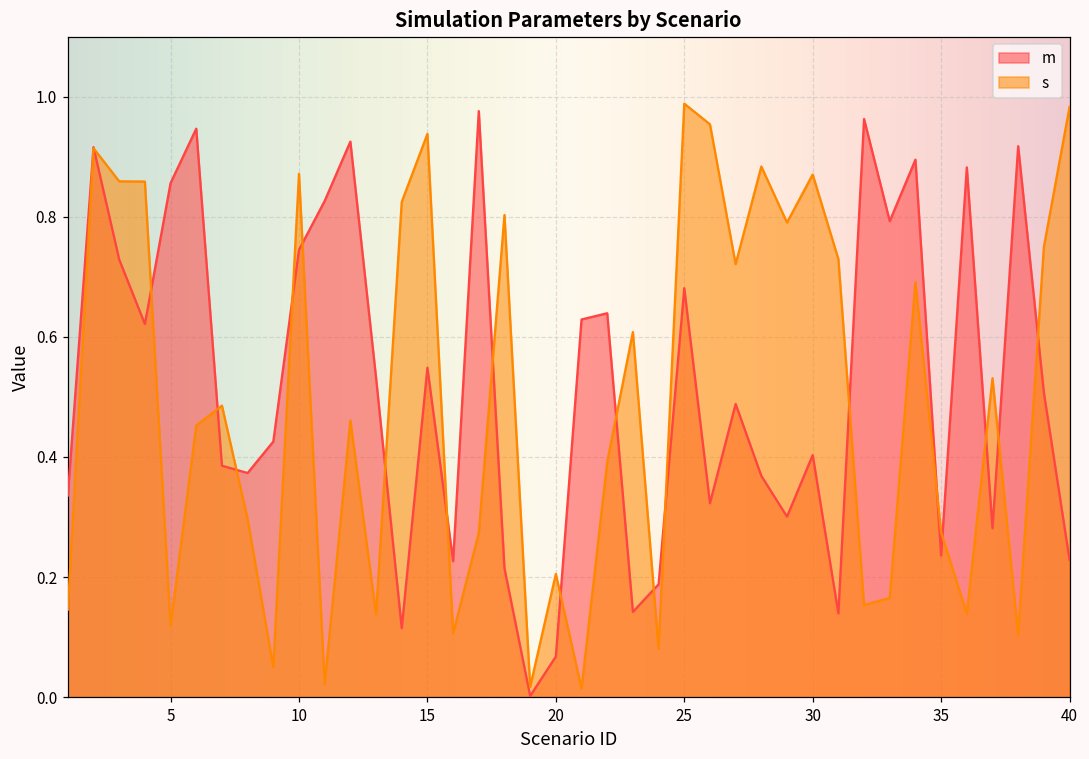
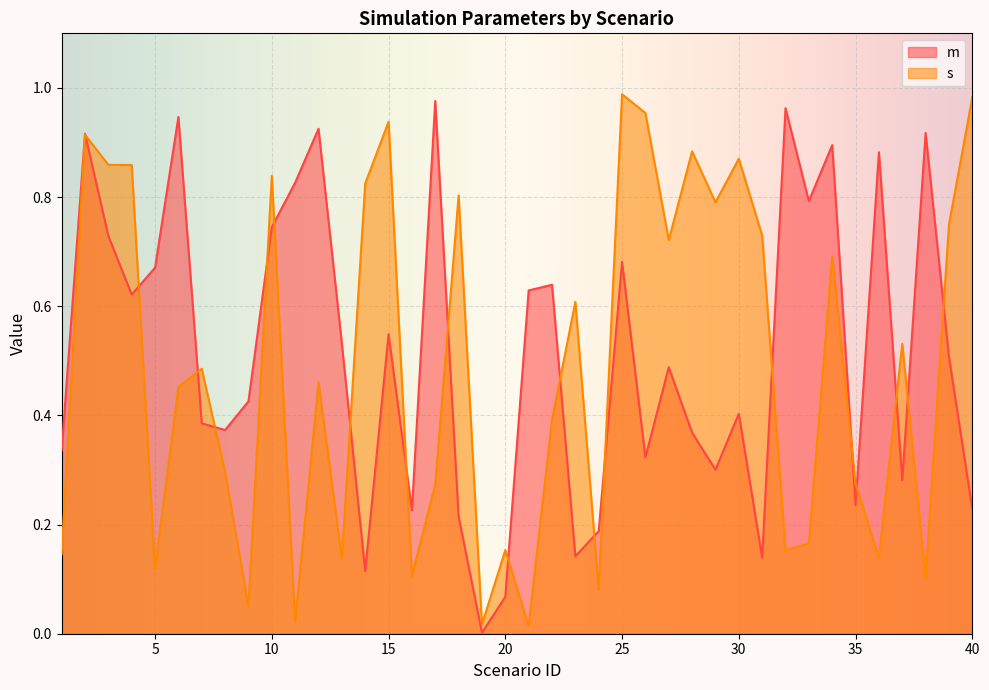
m, 5: 0.86 -> 0.67
s, 10: 0.87 -> 0.84
s, 20: 0.21 -> 0.15
